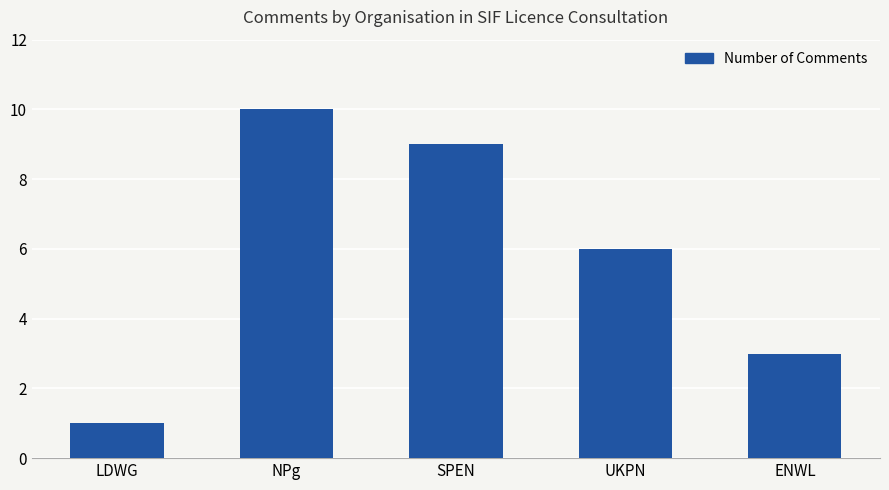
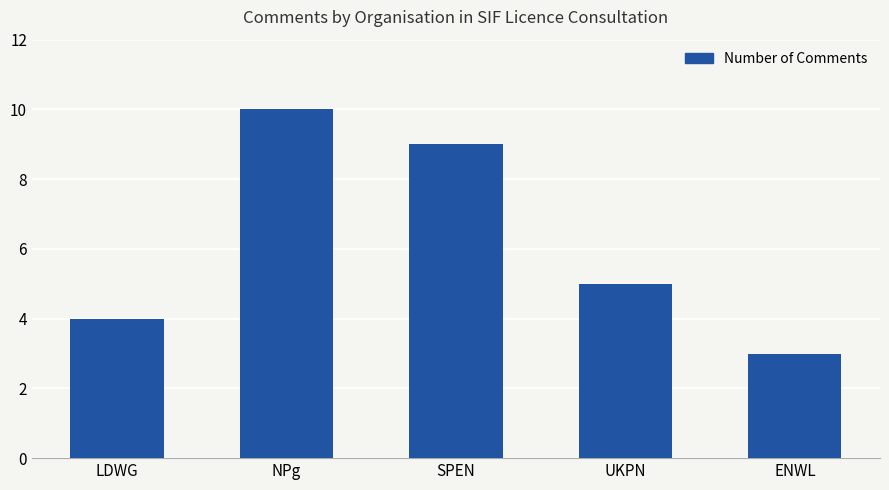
LDWG: 1 -> 4
UKPN: 6 -> 5
